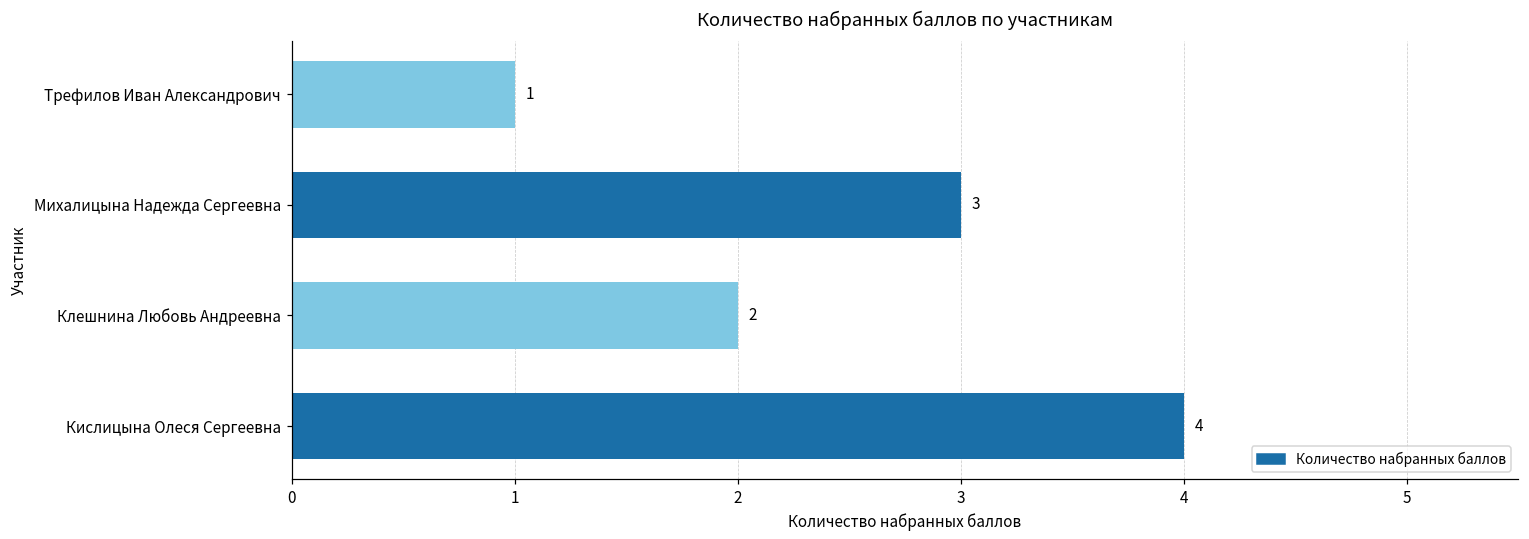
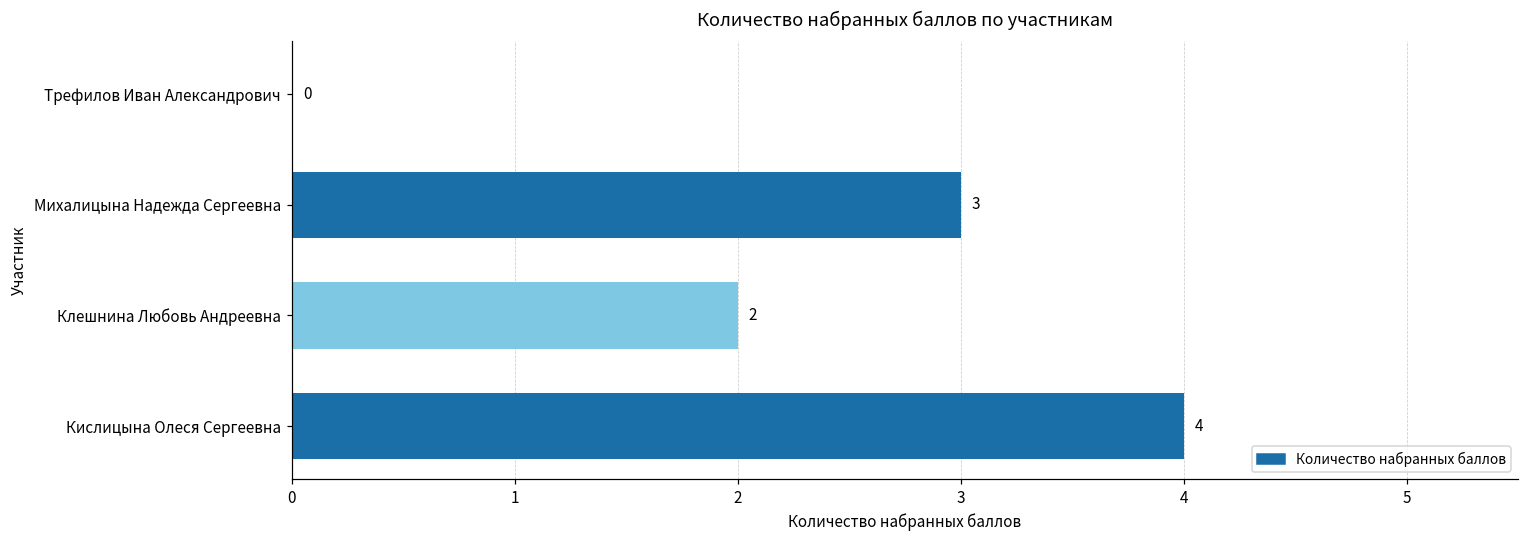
Трефилов Иван Александрович: 1 -> 0
